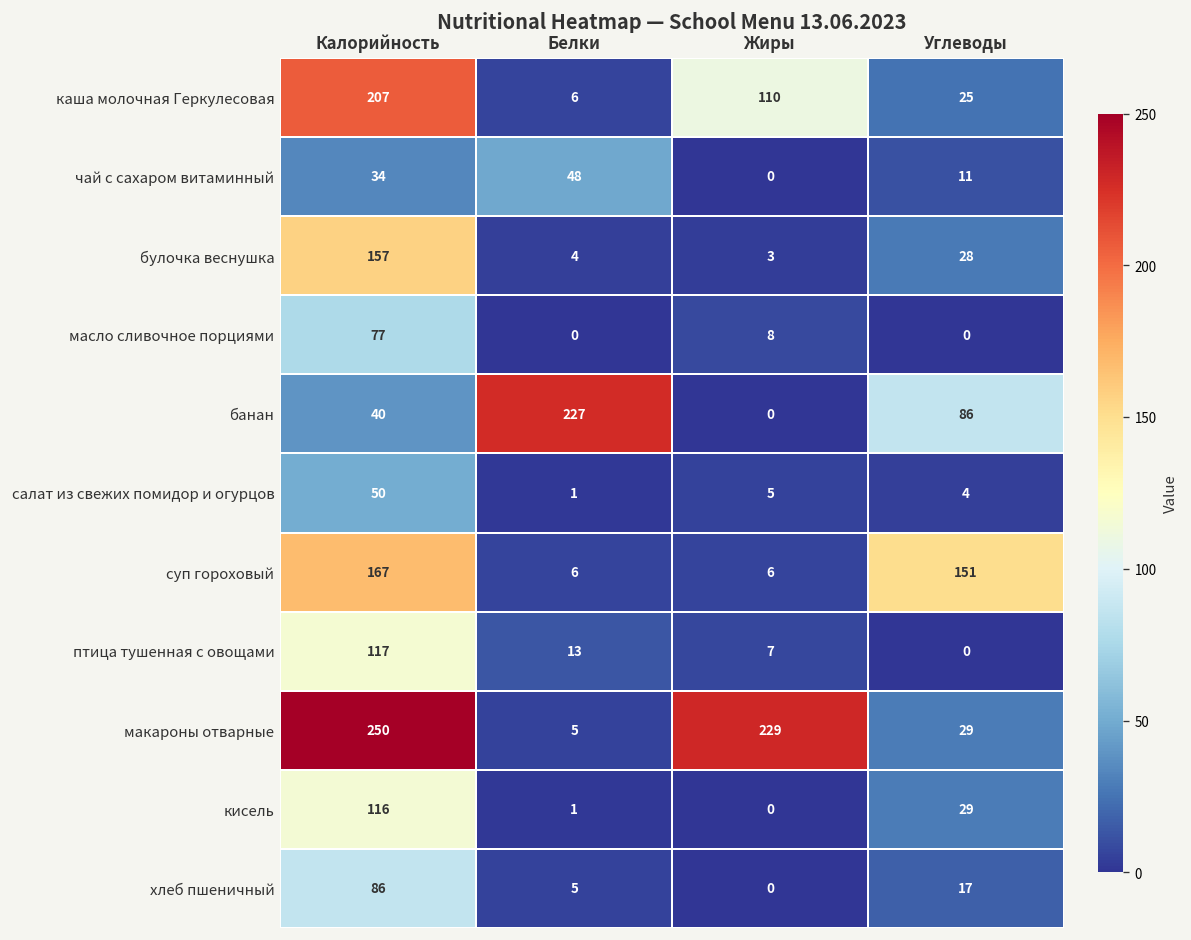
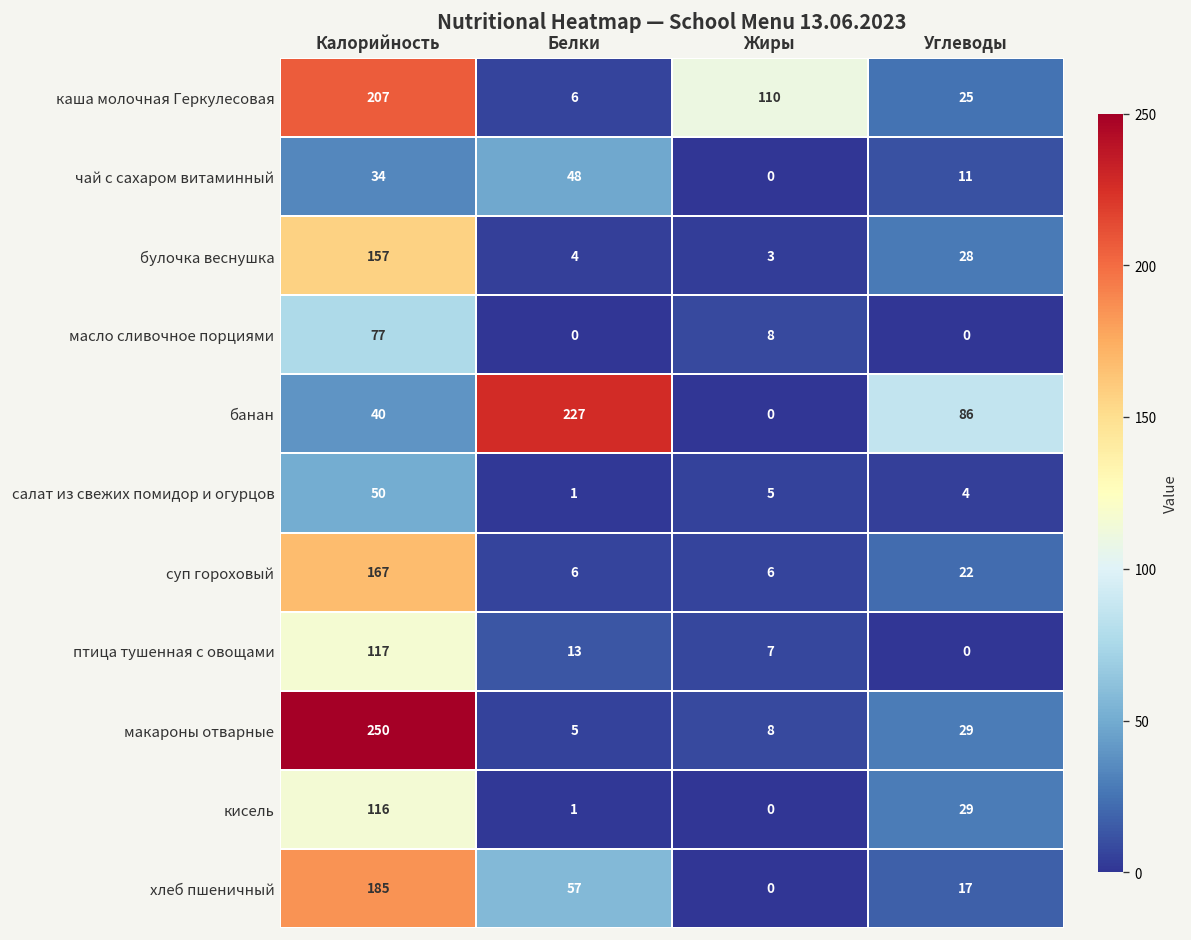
суп гороховый, Углеводы: 151 -> 22
макароны отварные, Жиры: 229 -> 8
хлеб пшеничный, Калорийность: 86 -> 185
хлеб пшеничный, Белки: 5 -> 57
